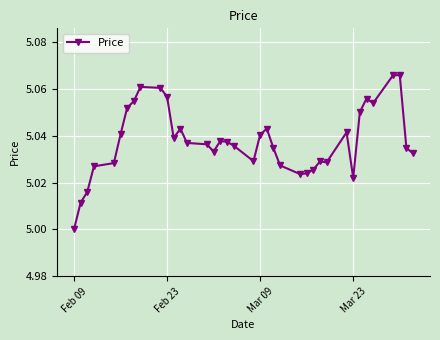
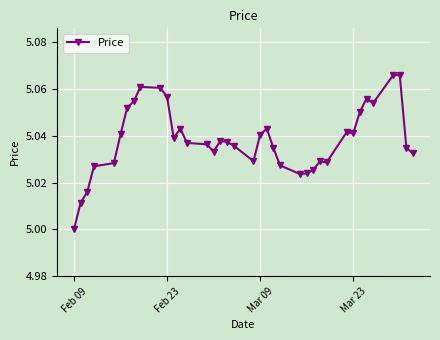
Mar 23: 5.022 -> 5.041
